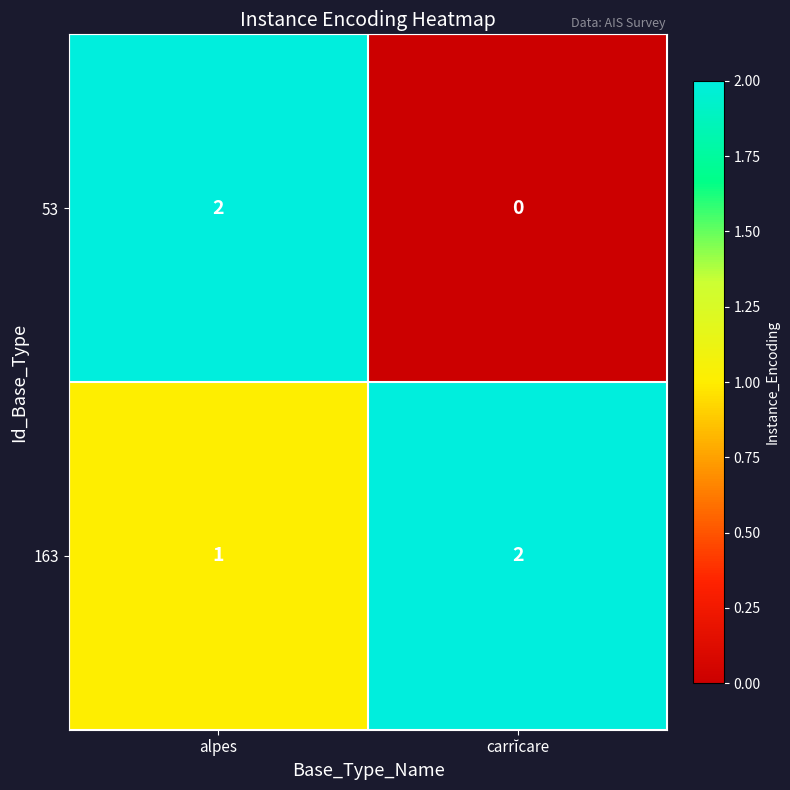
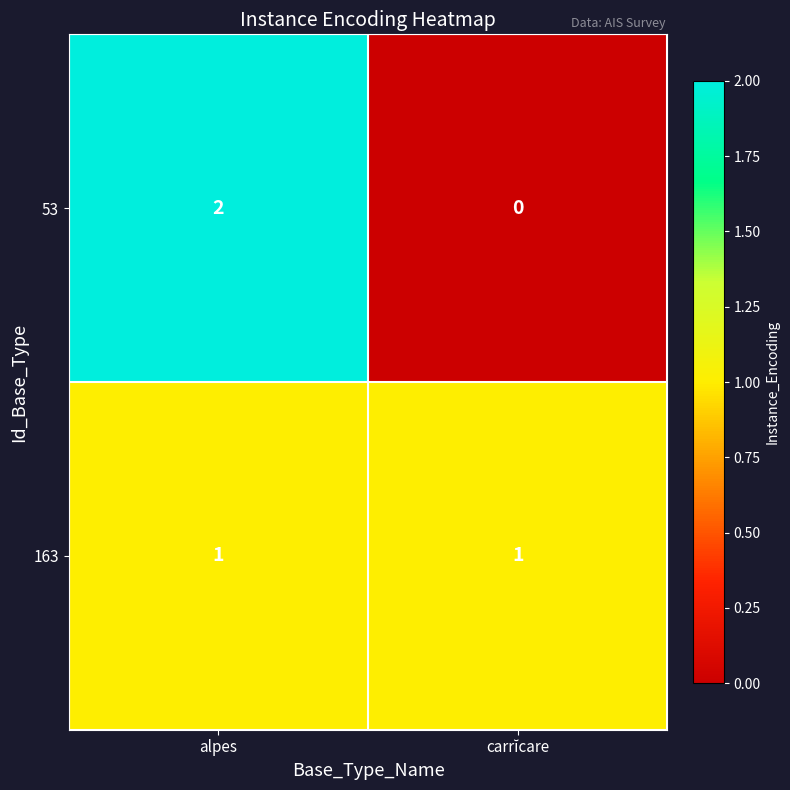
163, carrĭcare: 2 -> 1
